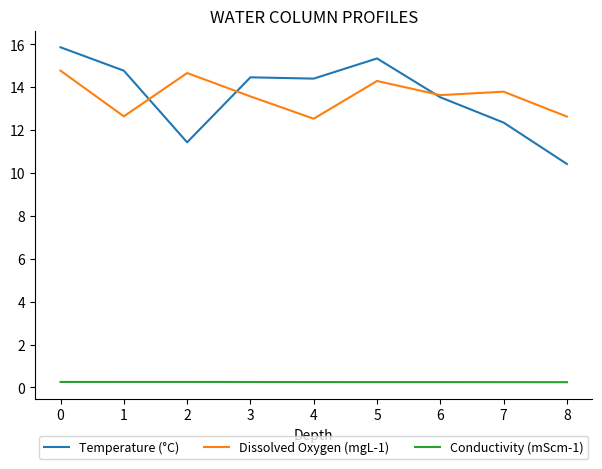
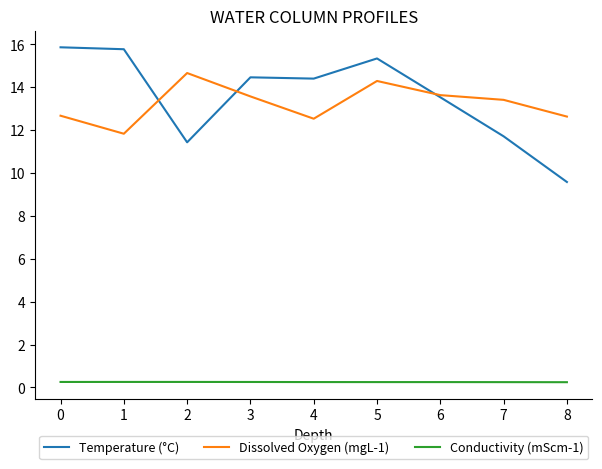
Dissolved Oxygen (mgL-1), 0: 14.8 -> 12.7
Temperature (°C), 1: 14.8 -> 15.8
Dissolved Oxygen (mgL-1), 1: 12.6 -> 11.8
Temperature (°C), 7: 12.4 -> 11.7
Dissolved Oxygen (mgL-1), 7: 13.8 -> 13.4
Temperature (°C), 8: 10.4 -> 9.6
